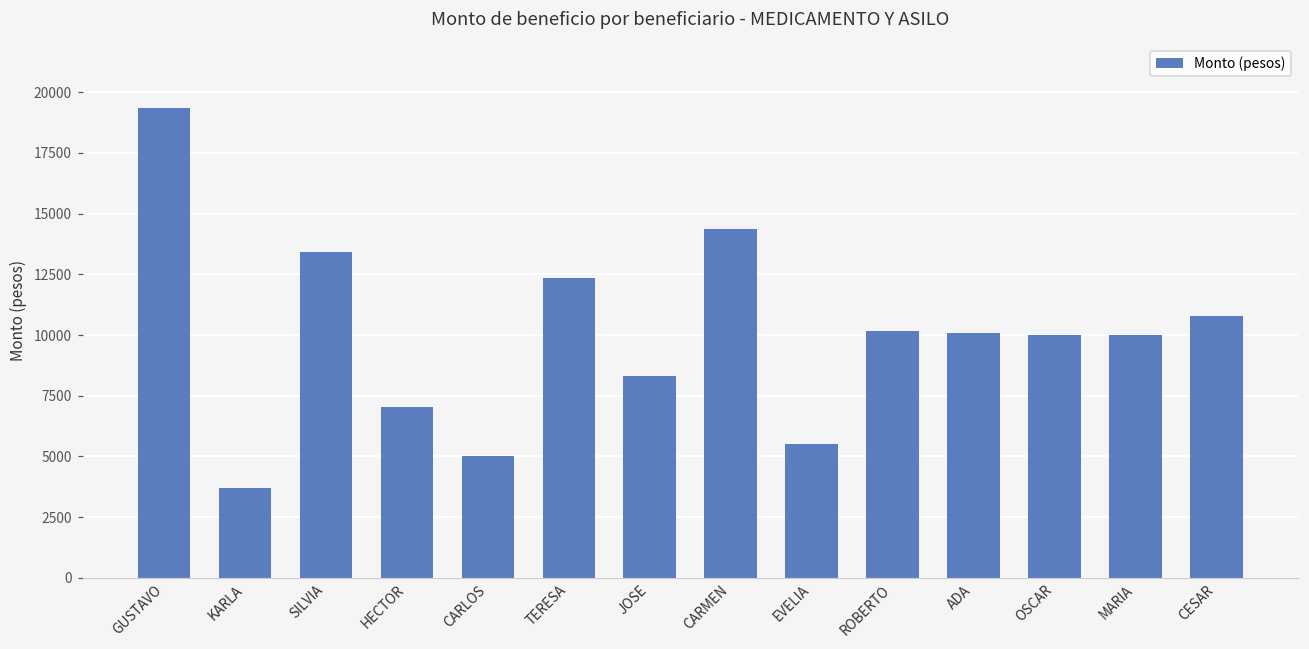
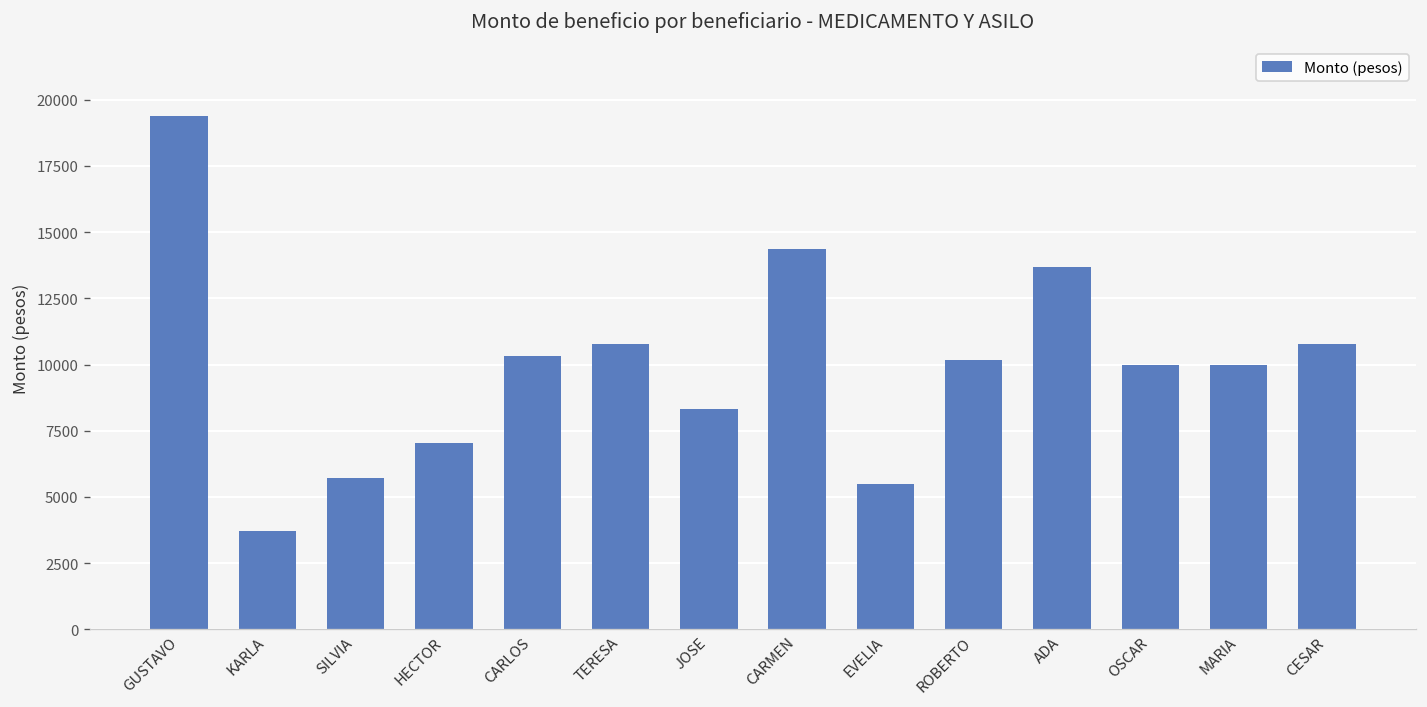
SILVIA: 13400 -> 5700
CARLOS: 5000 -> 10300
TERESA: 12400 -> 10800
ADA: 10100 -> 13700
